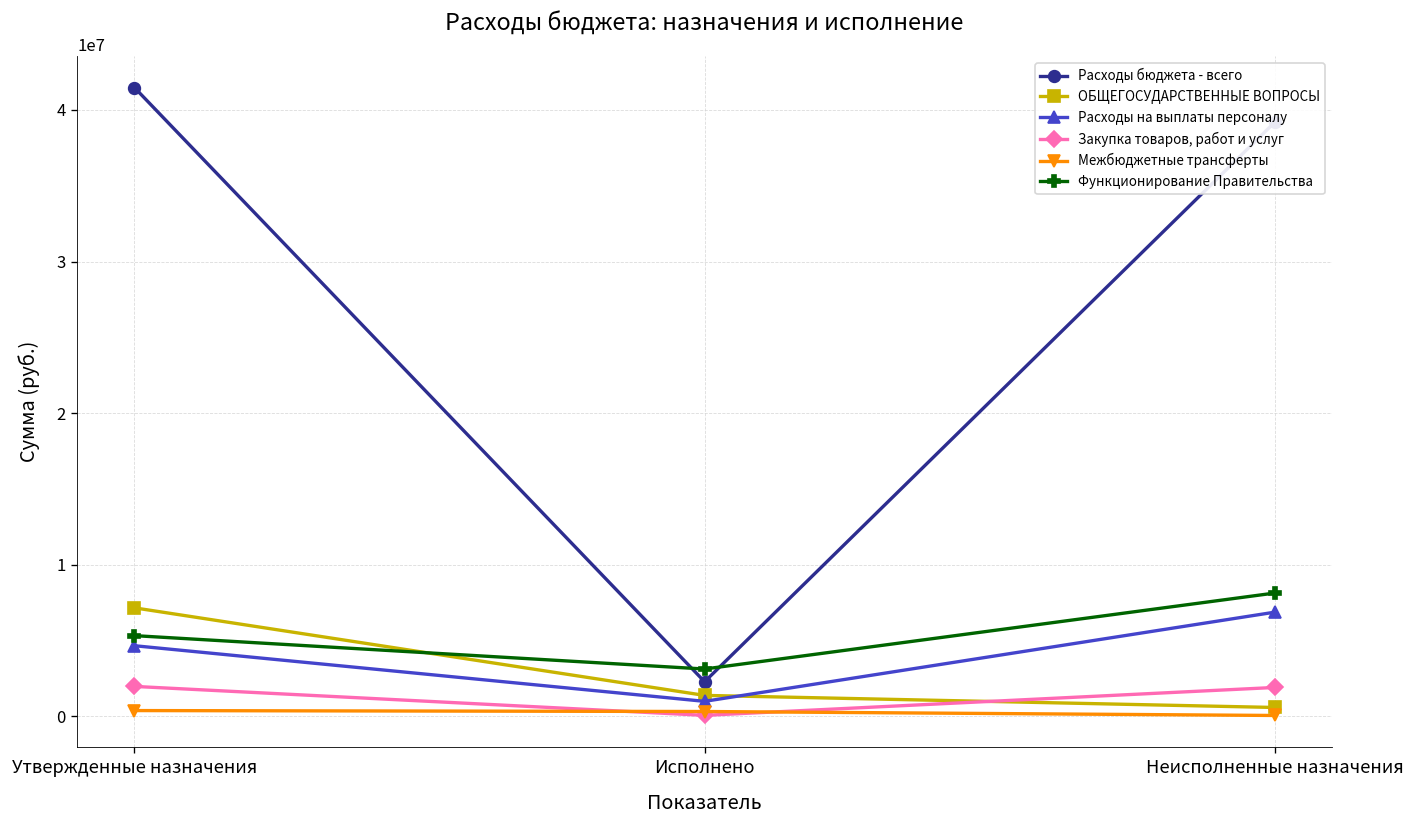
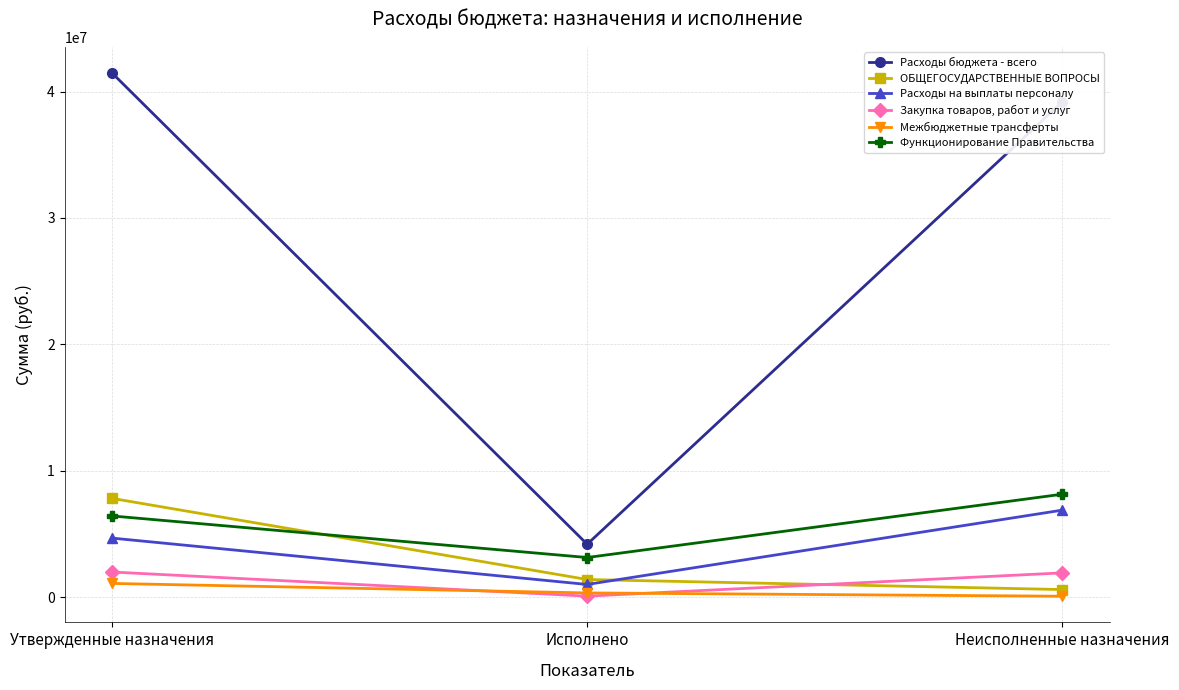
ОБЩЕГОСУДАРСТВЕННЫЕ ВОПРОСЫ, Утвержденные назначения: 7200000 -> 7800000
Межбюджетные трансферты, Утвержденные назначения: 400000 -> 1100000
Функционирование Правительства, Утвержденные назначения: 5300000 -> 6400000
Расходы бюджета - всего, Исполнено: 2300000 -> 4200000
